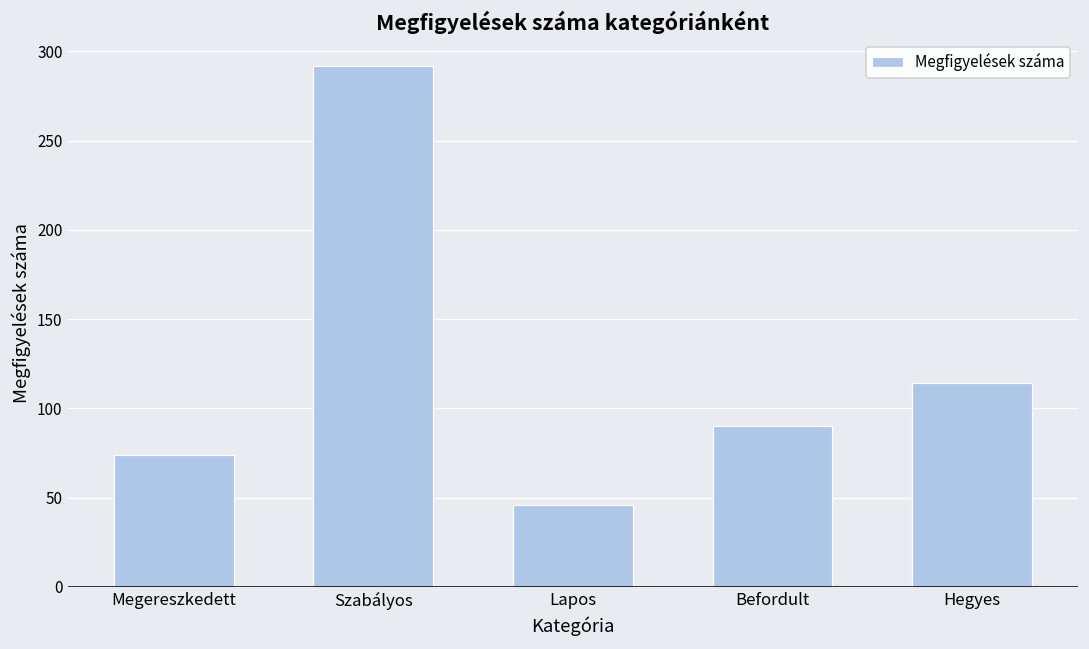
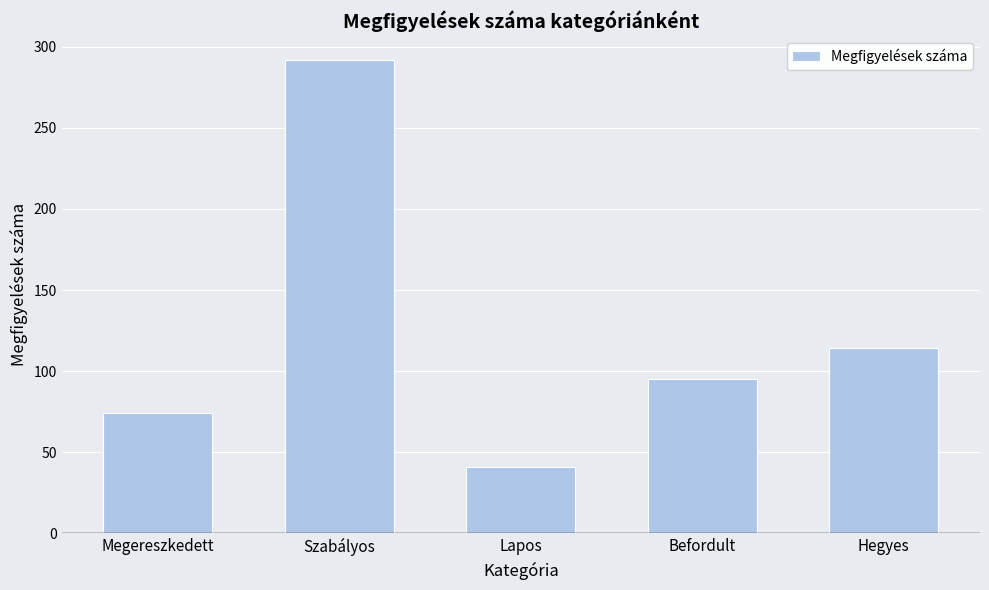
Lapos: 46 -> 41
Befordult: 90 -> 95
